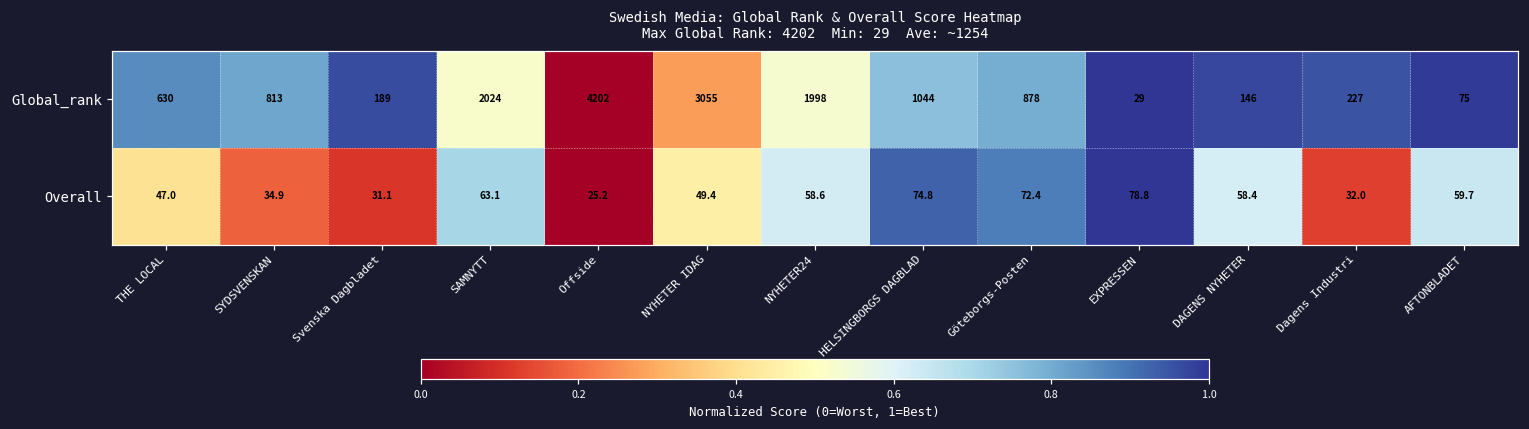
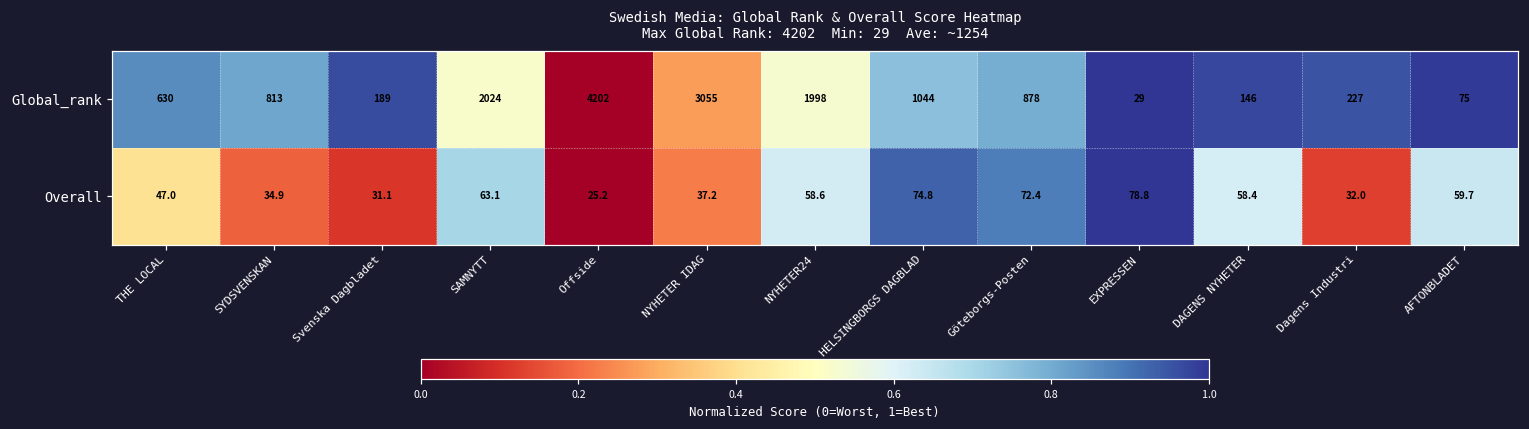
Overall, NYHETER IDAG: 49.4 -> 37.2
